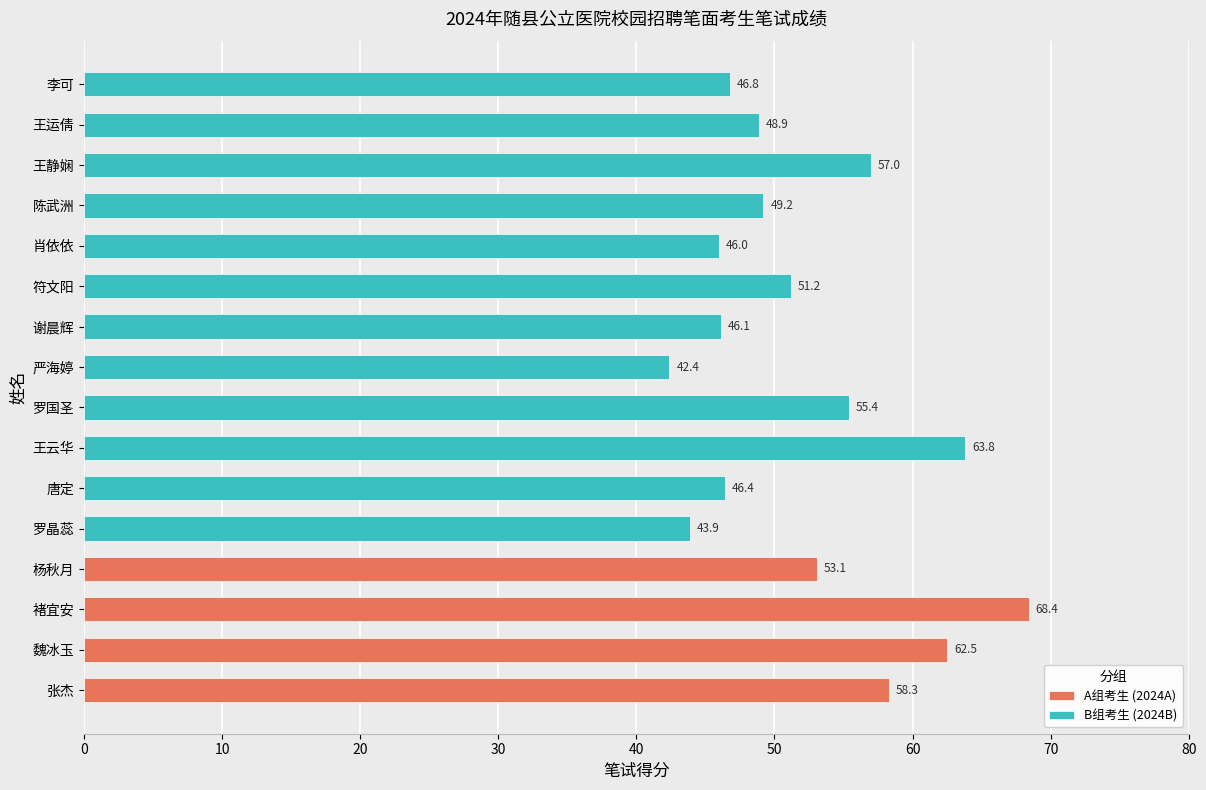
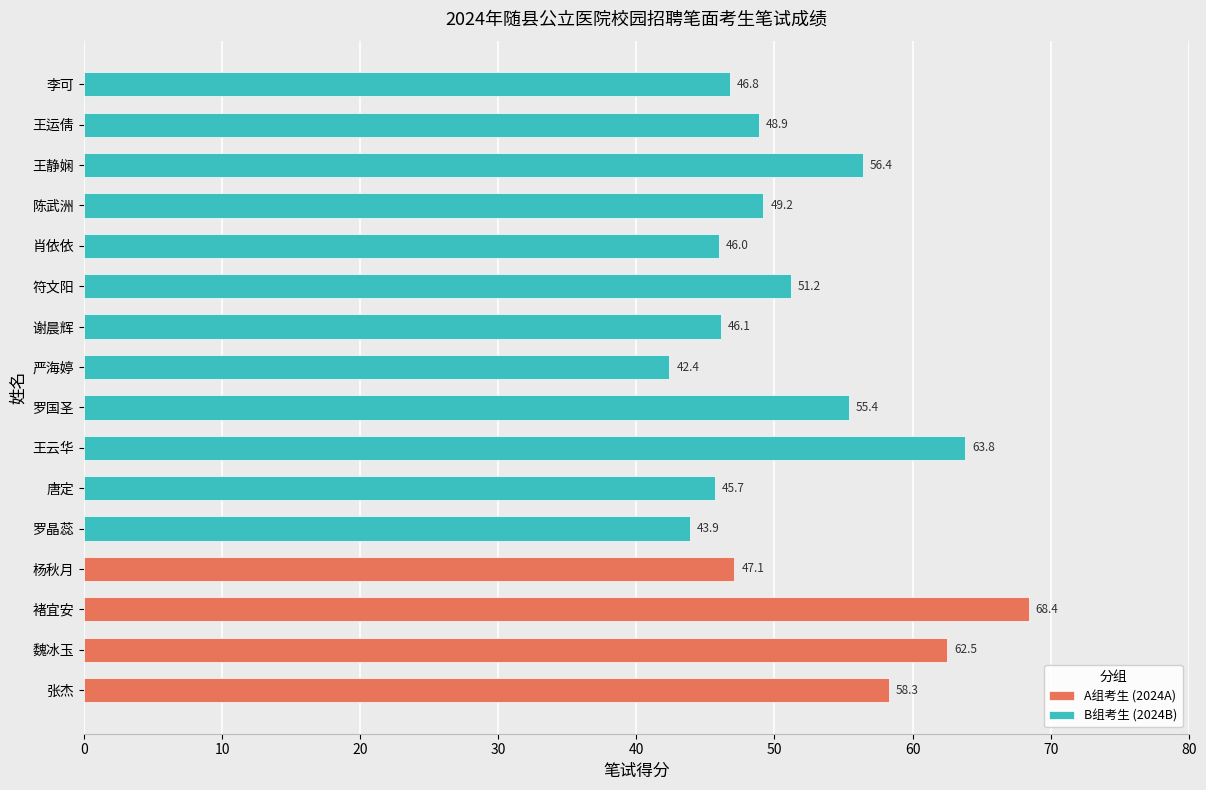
B组考生 (2024B), 王静娴: 57.0 -> 56.4
B组考生 (2024B), 唐定: 46.4 -> 45.7
A组考生 (2024A), 杨秋月: 53.1 -> 47.1
